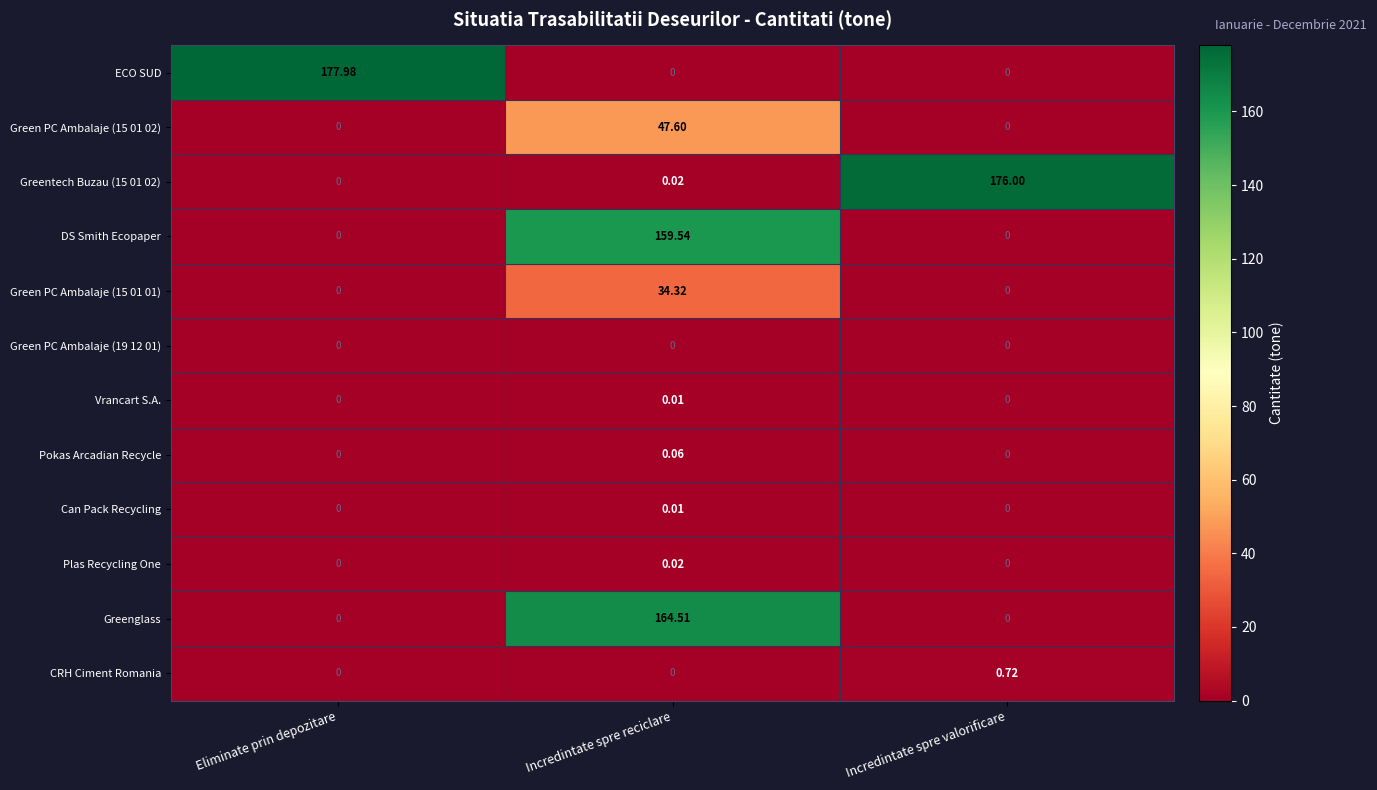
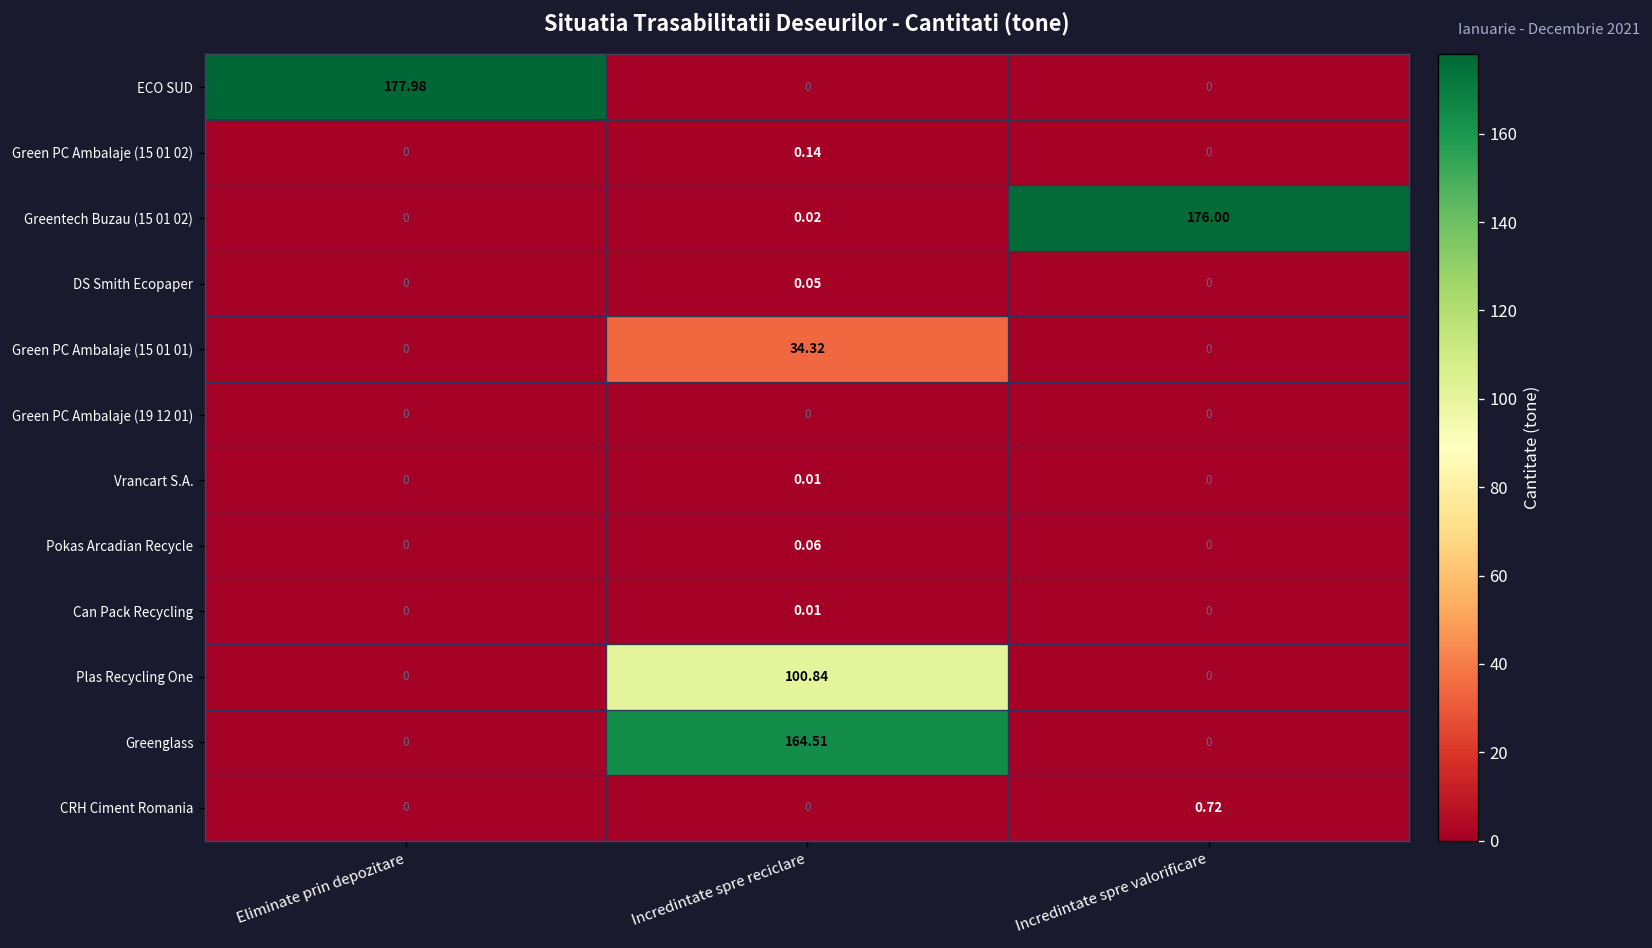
Green PC Ambalaje (15 01 02), Incredintate spre reciclare: 47.60 -> 0.14
DS Smith Ecopaper, Incredintate spre reciclare: 159.54 -> 0.05
Plas Recycling One, Incredintate spre reciclare: 0.02 -> 100.84
